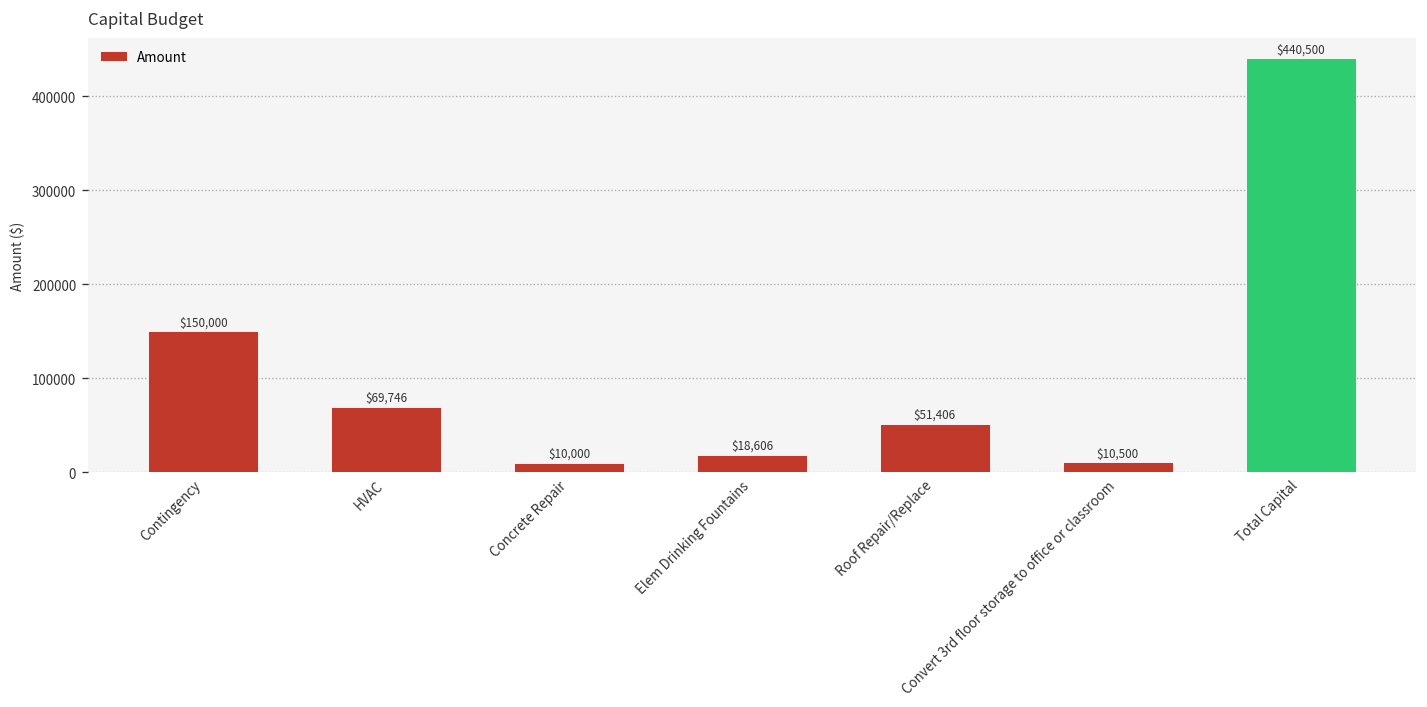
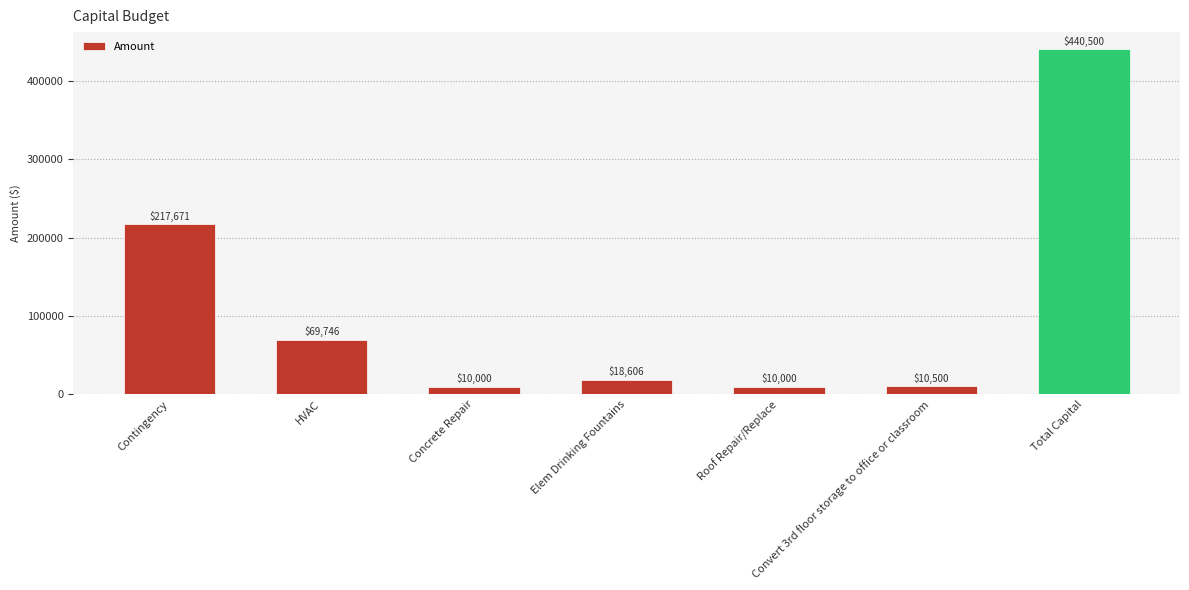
Contingency: $150,000 -> $217,671
Roof Repair/Replace: $51,406 -> $10,000
